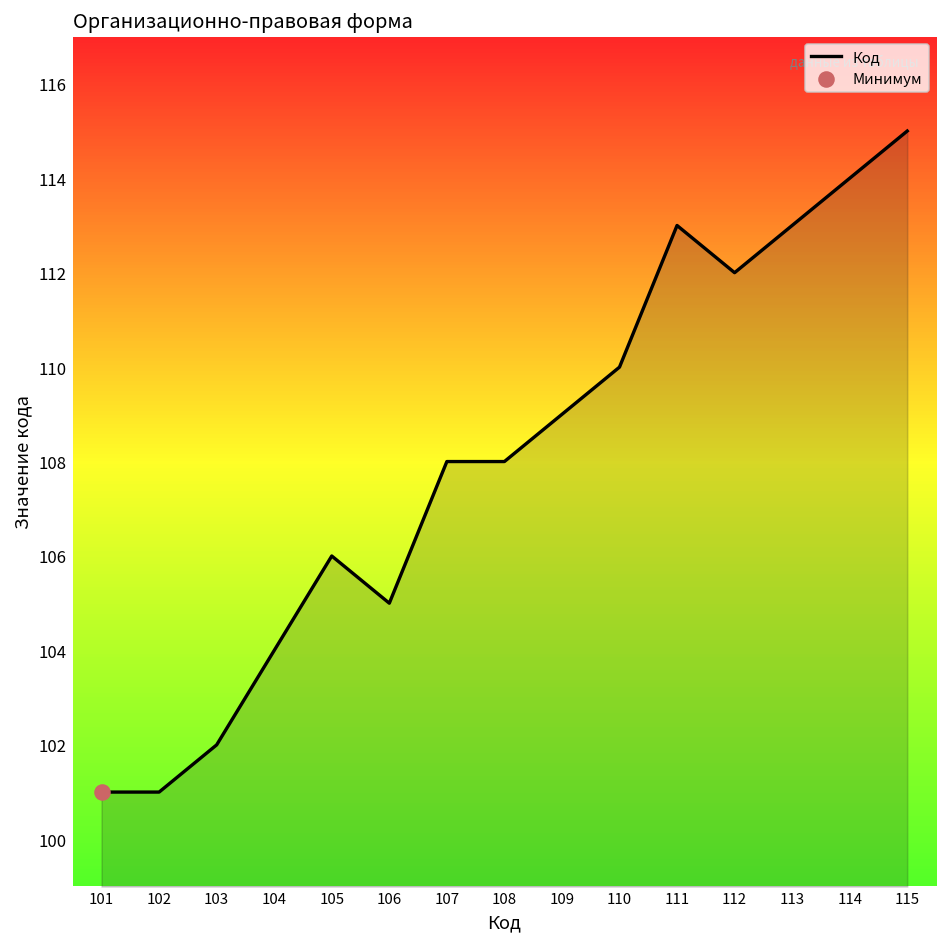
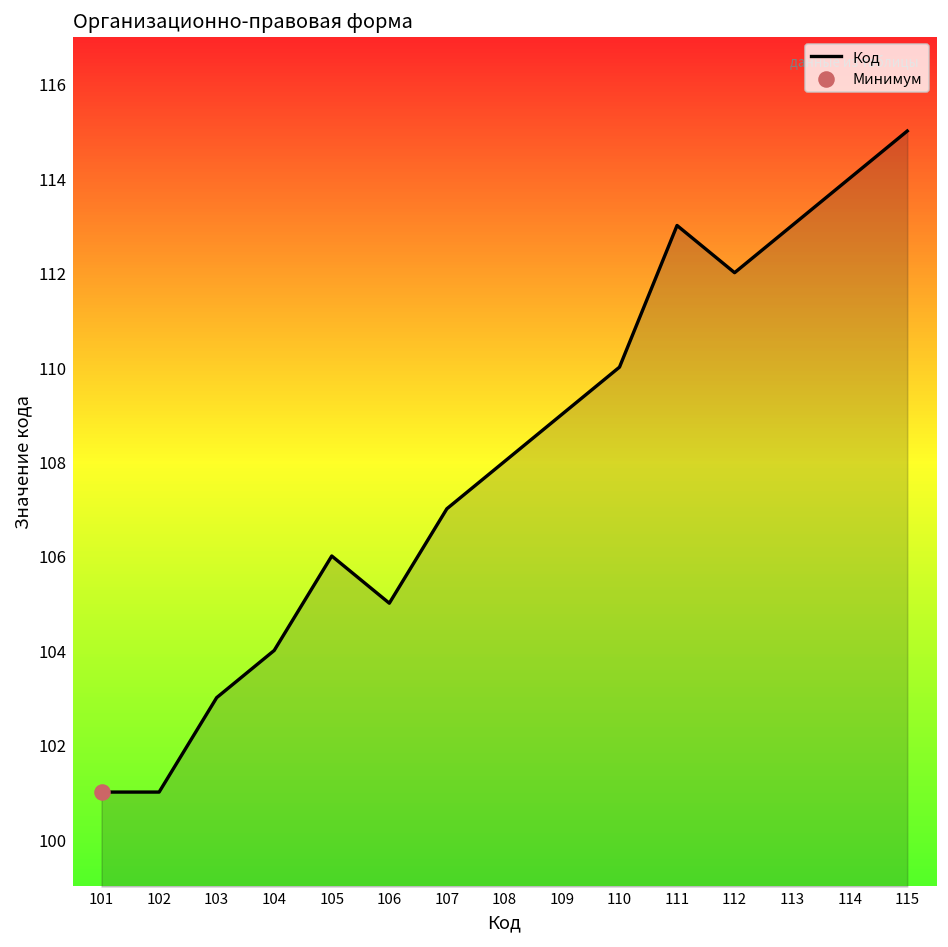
Код, 103: 102 -> 103
Код, 107: 108 -> 107
